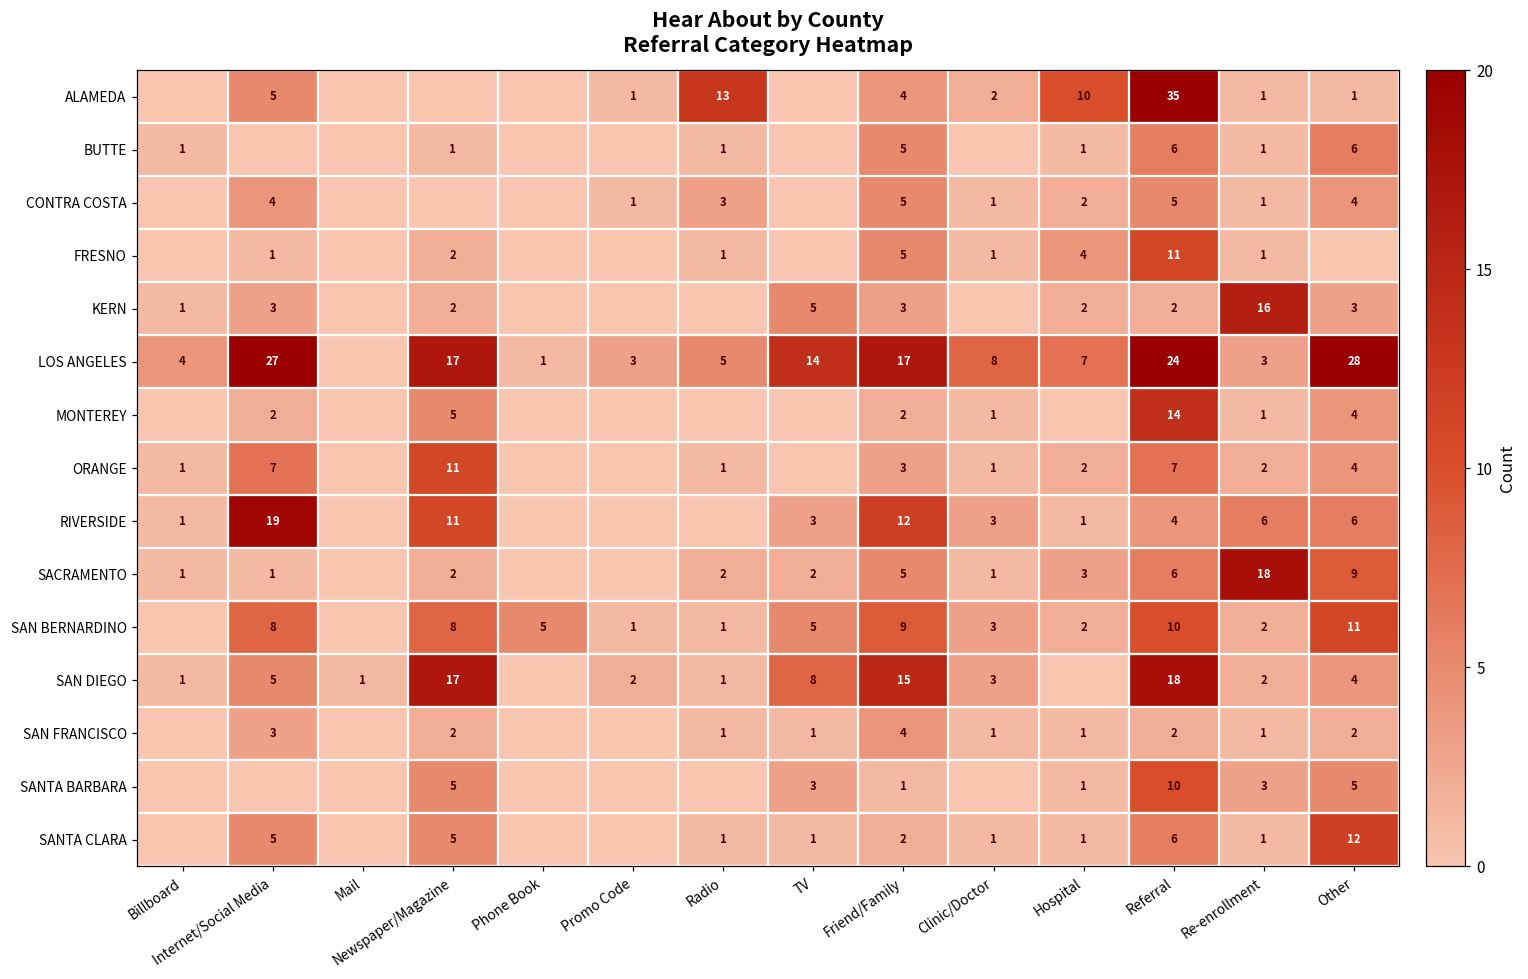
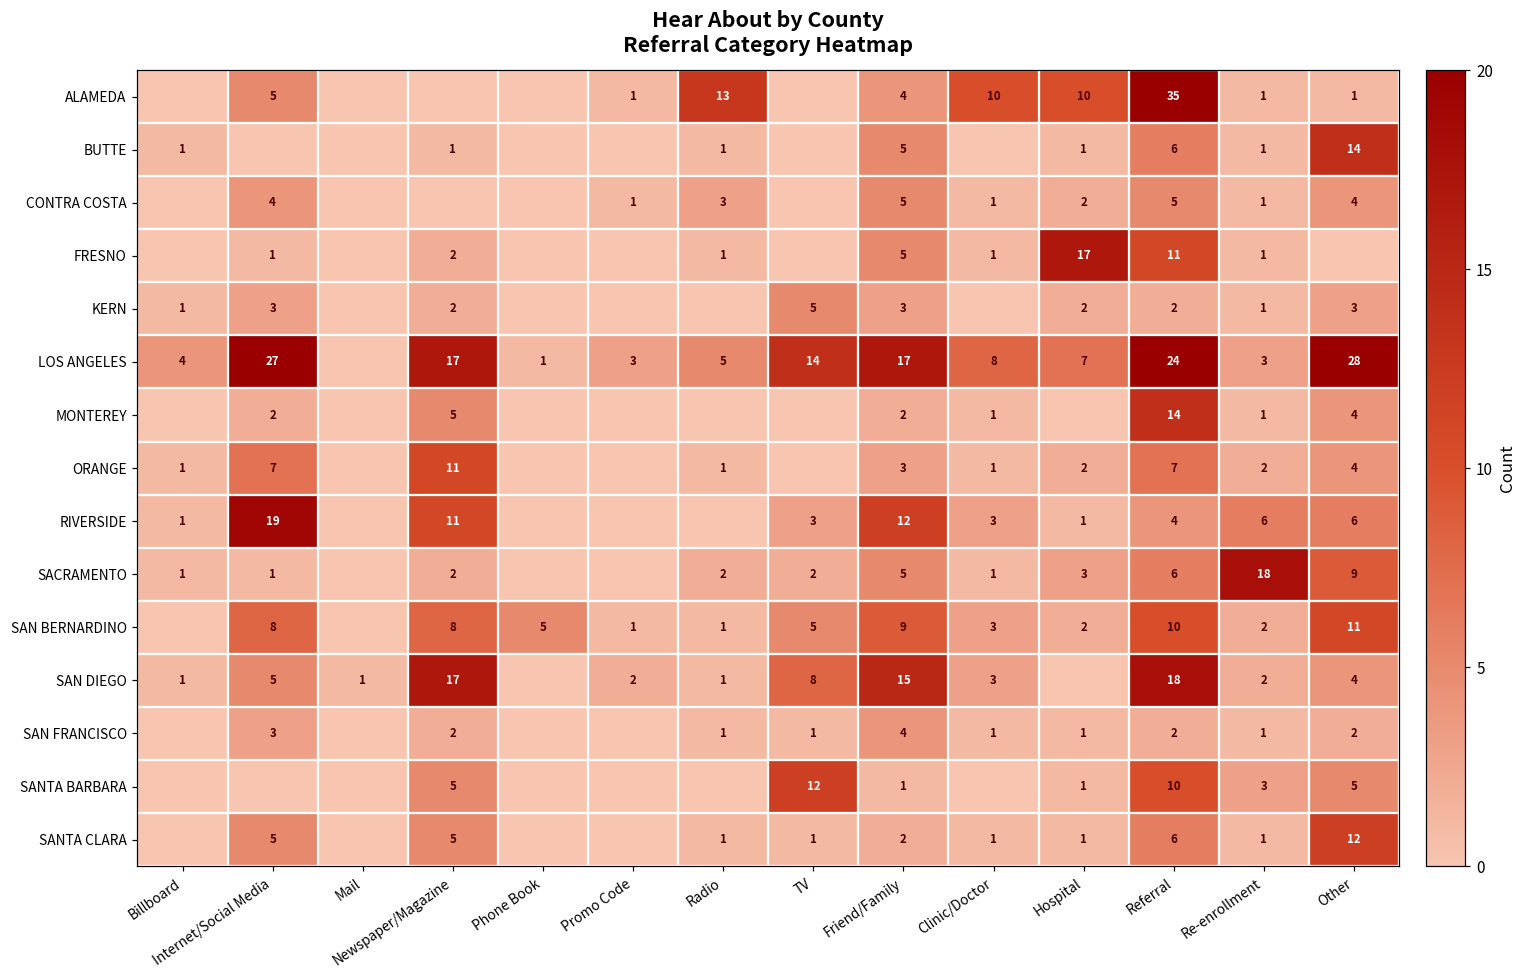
ALAMEDA, Clinic/Doctor: 2 -> 10
BUTTE, Other: 6 -> 14
FRESNO, Hospital: 4 -> 17
KERN, Re-enrollment: 16 -> 1
SANTA BARBARA, TV: 3 -> 12
